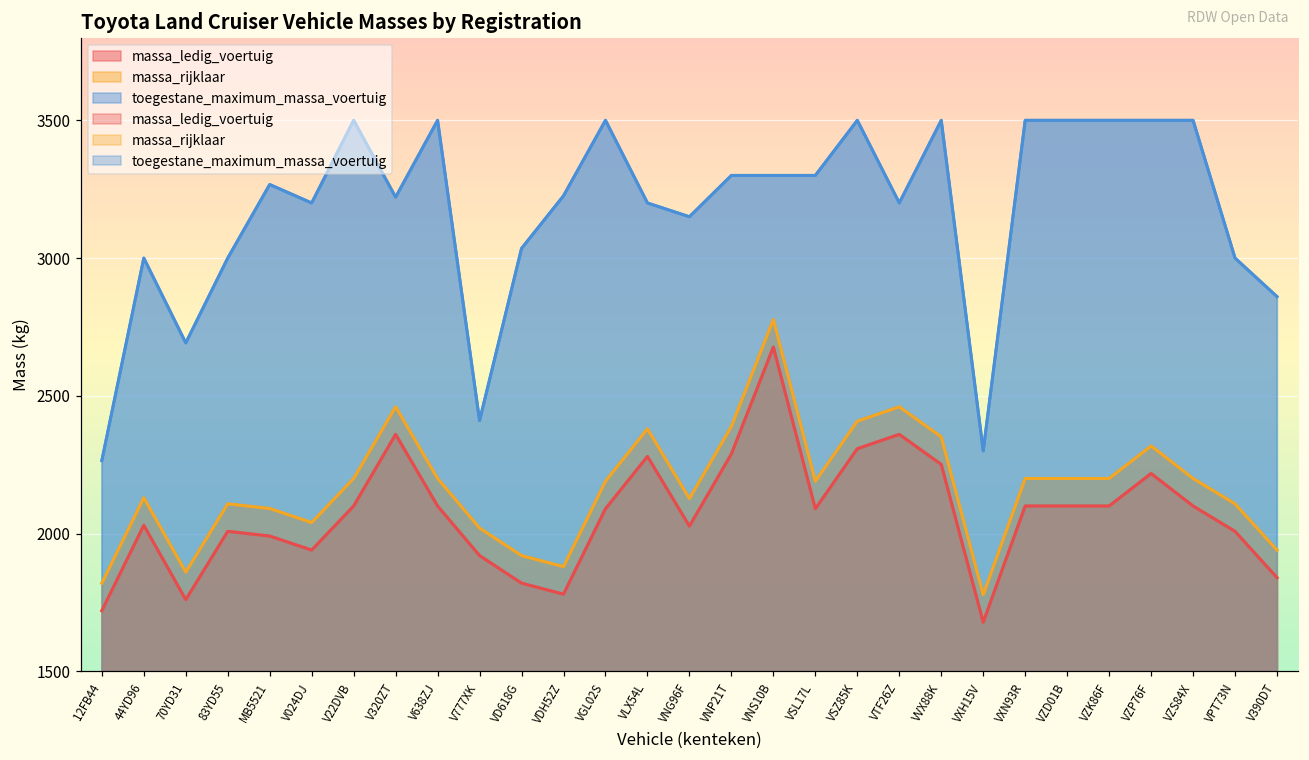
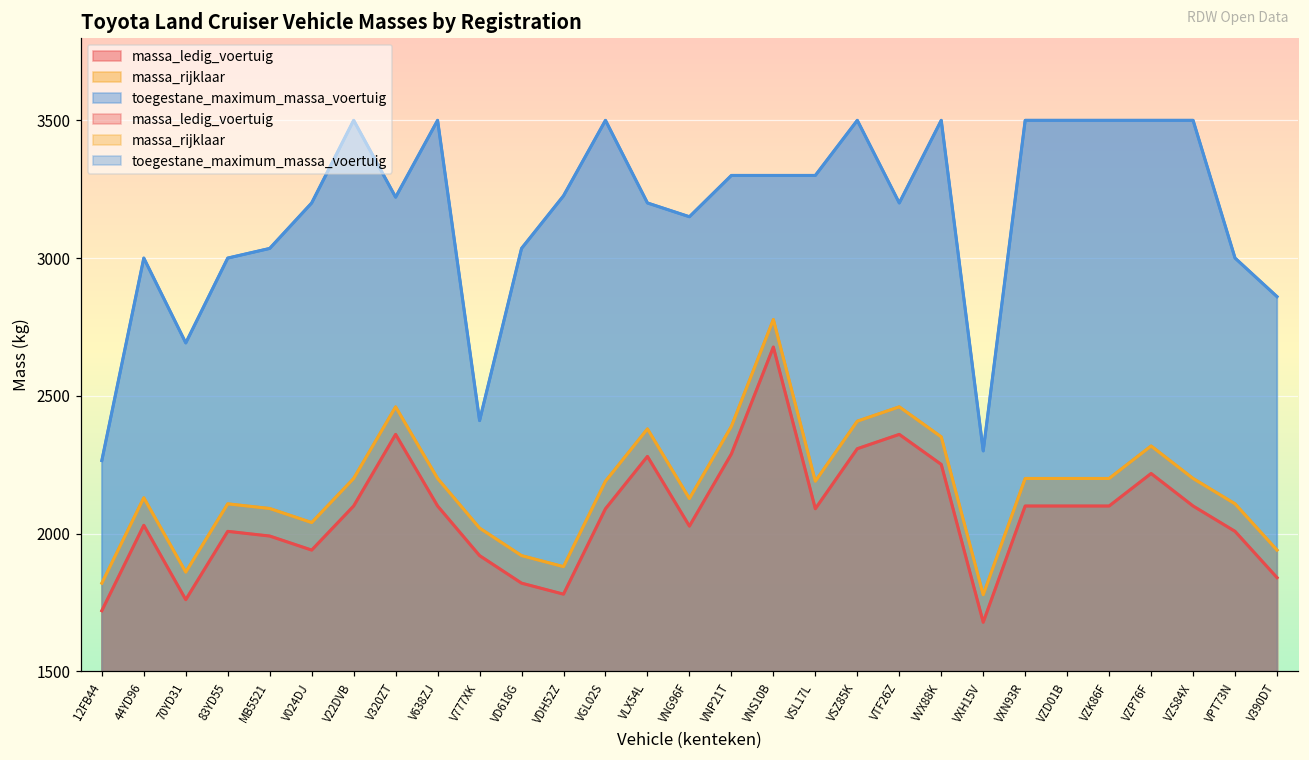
toegestane_maximum_massa_voertuig, MB5521: 3270 -> 3040
